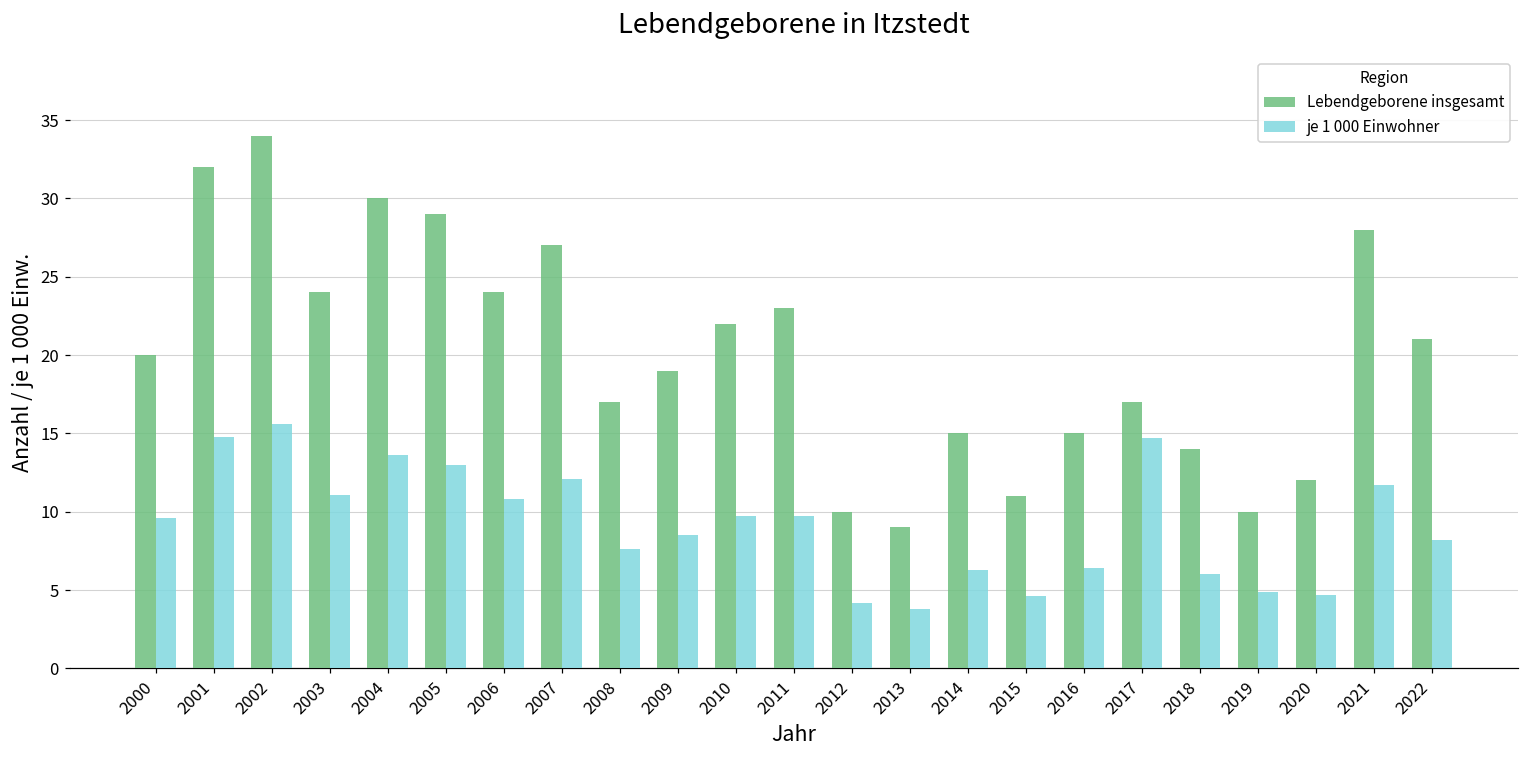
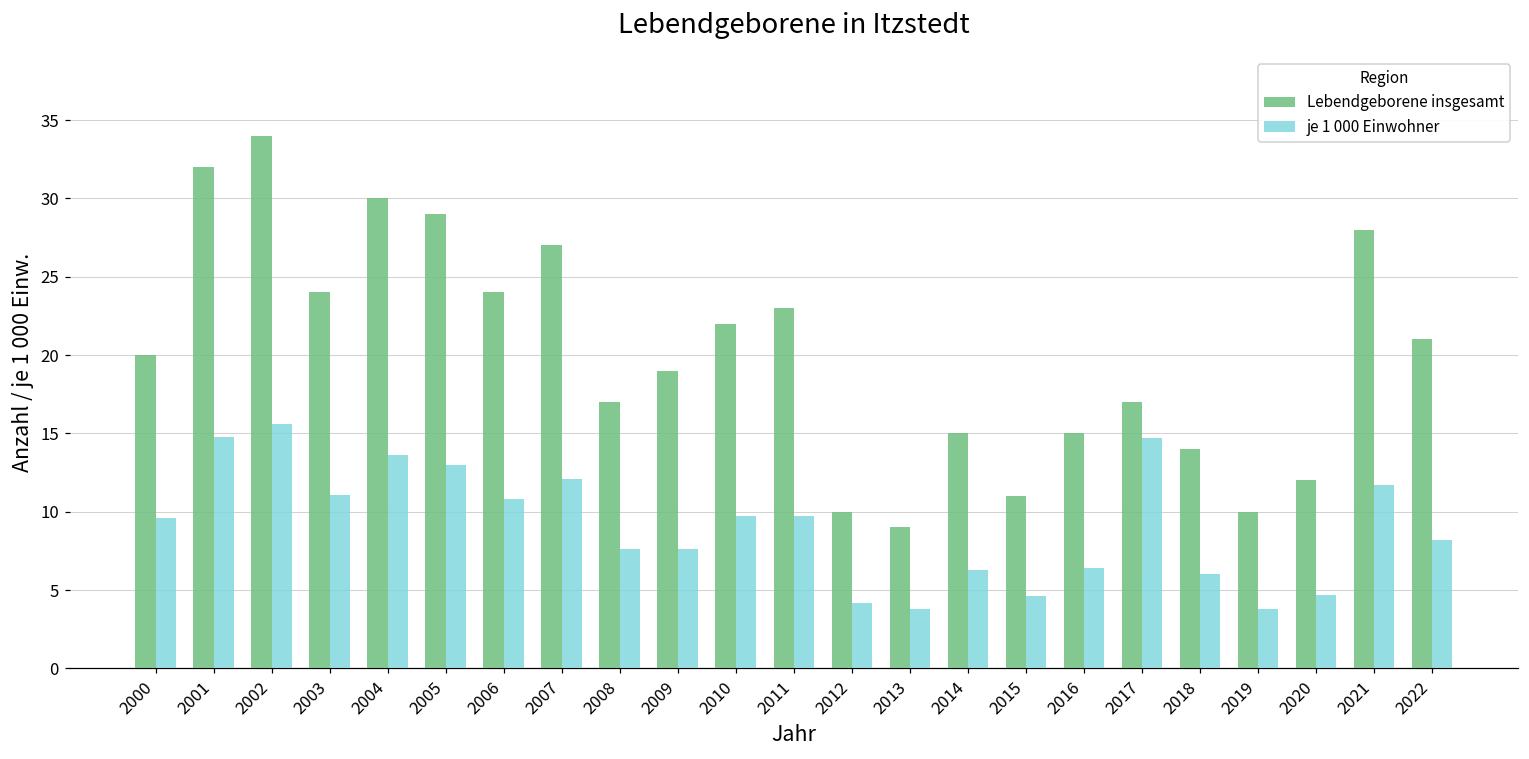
je 1 000 Einwohner, 2009: 8.5 -> 7.6
je 1 000 Einwohner, 2019: 4.9 -> 3.8
